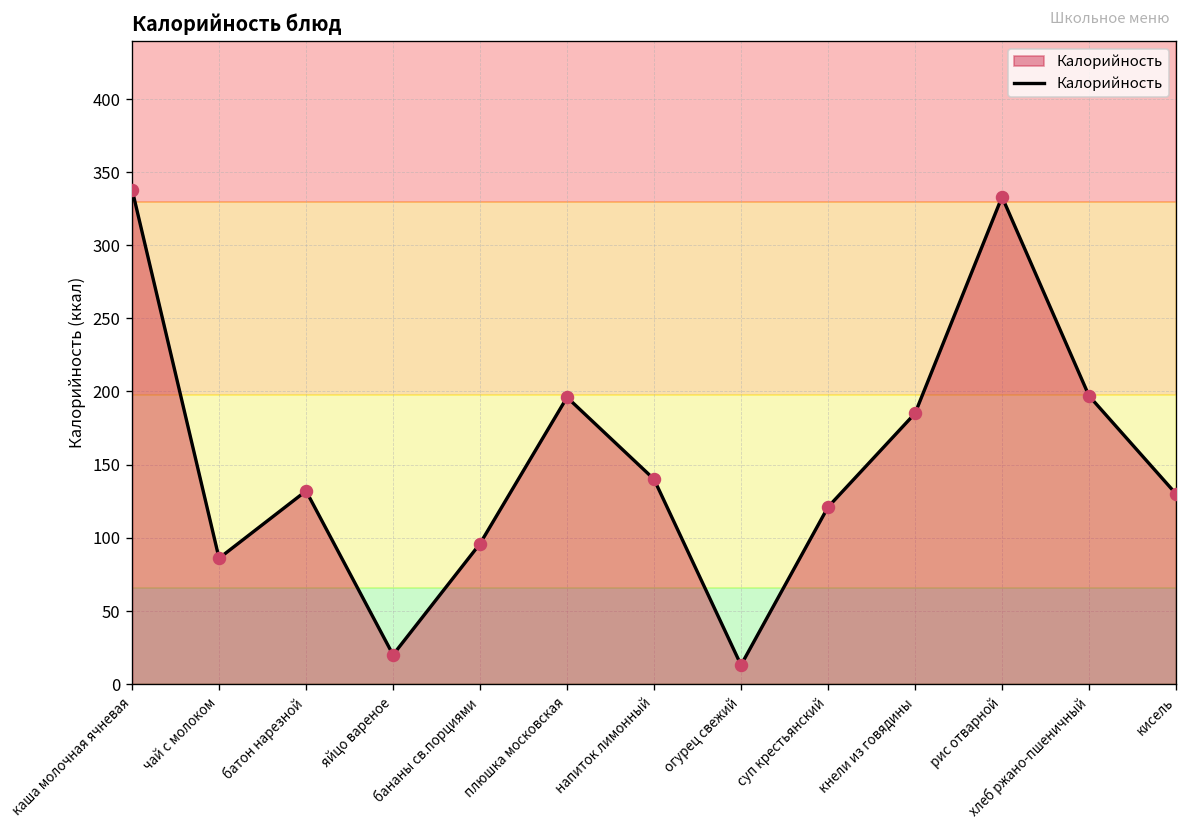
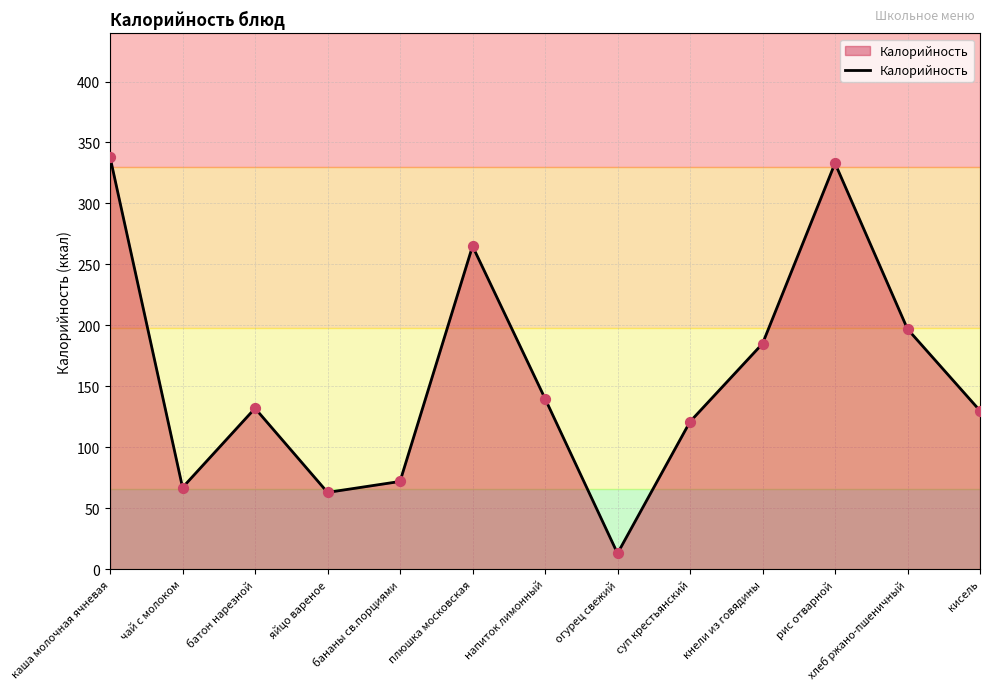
чай с молоком: 86 -> 67
яйцо вареное: 20 -> 63
бананы св.порциями: 96 -> 72
плюшка московская: 196 -> 265
